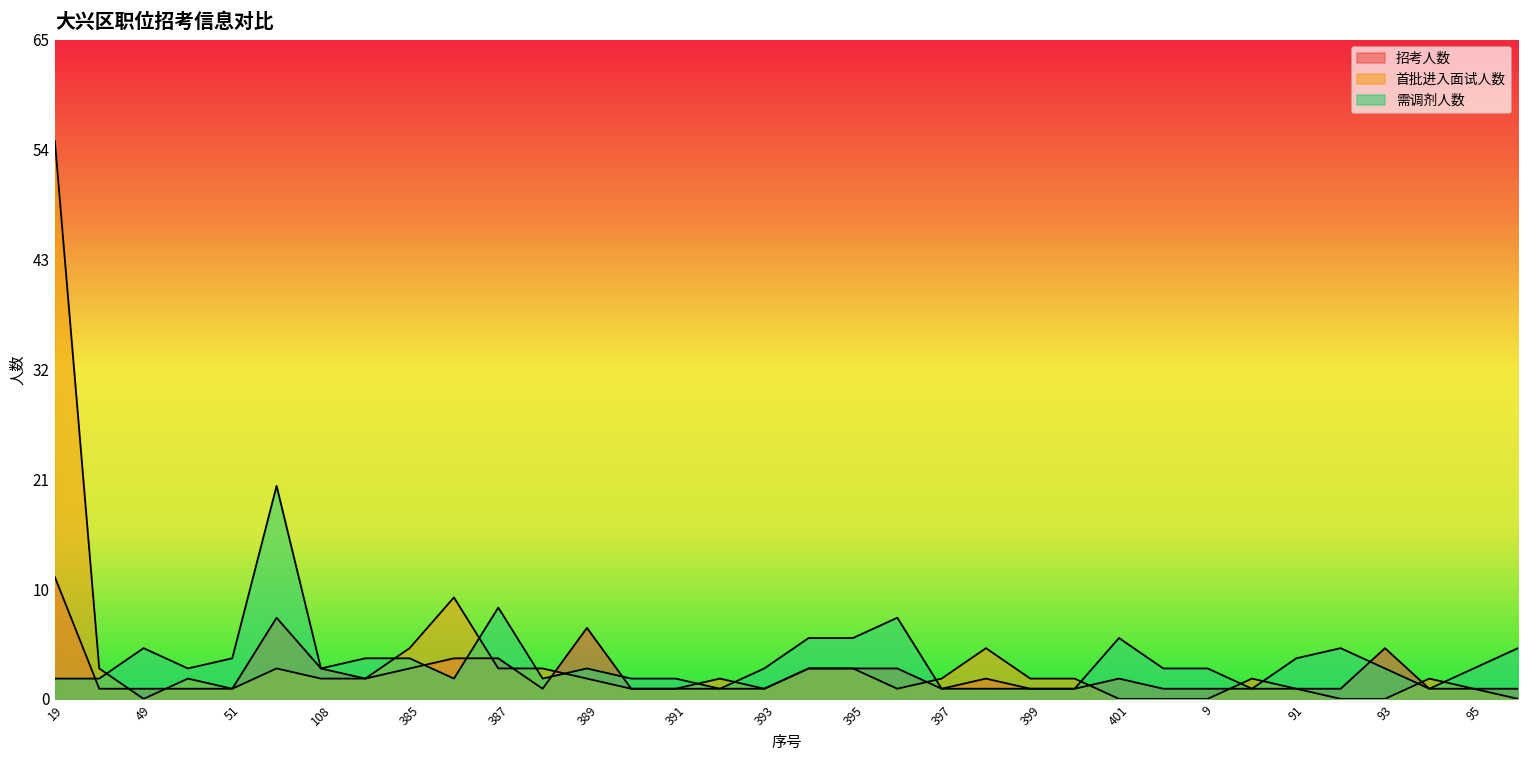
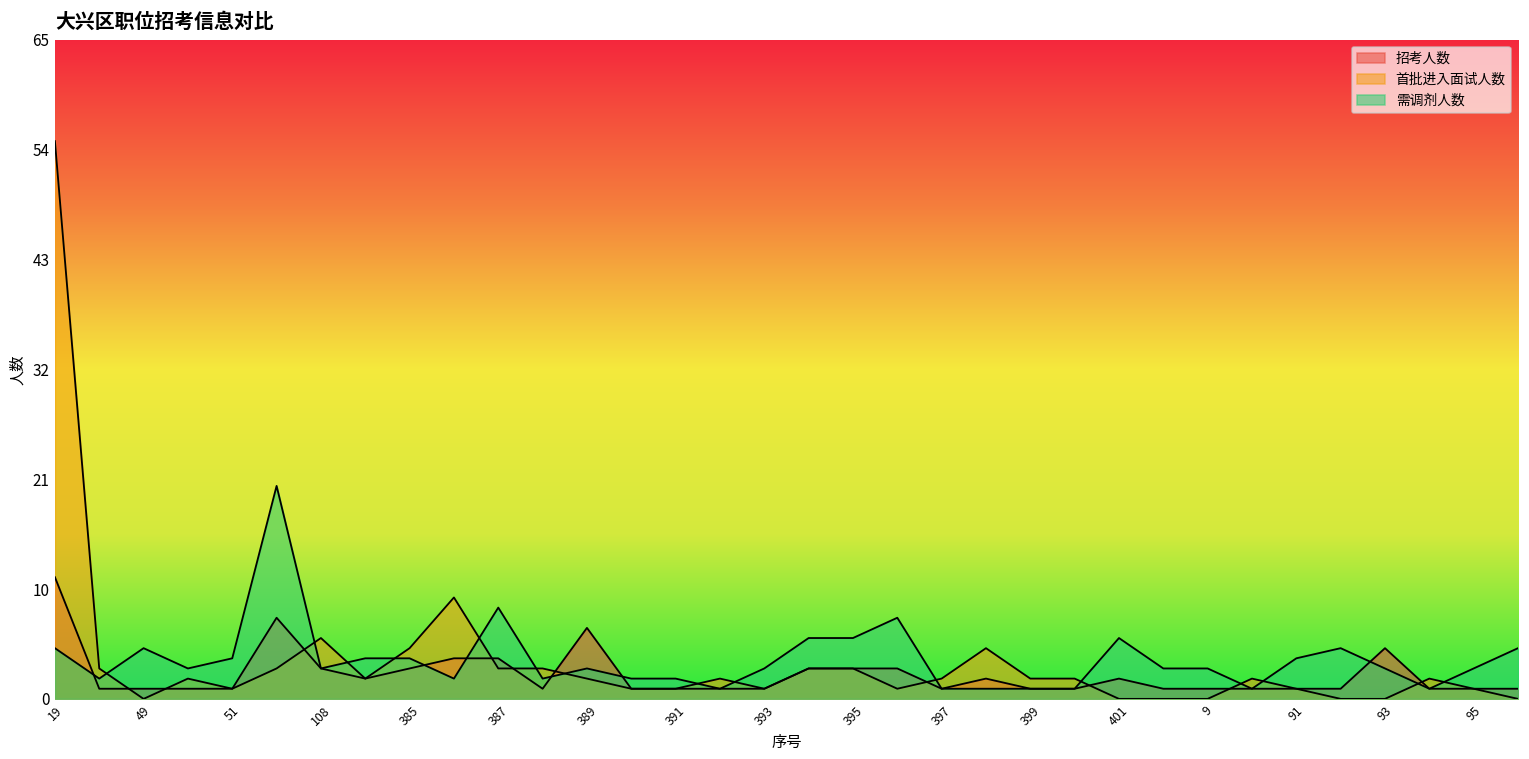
需调剂人数, 19: 2 -> 5
首批进入面试人数, 108: 2 -> 6
